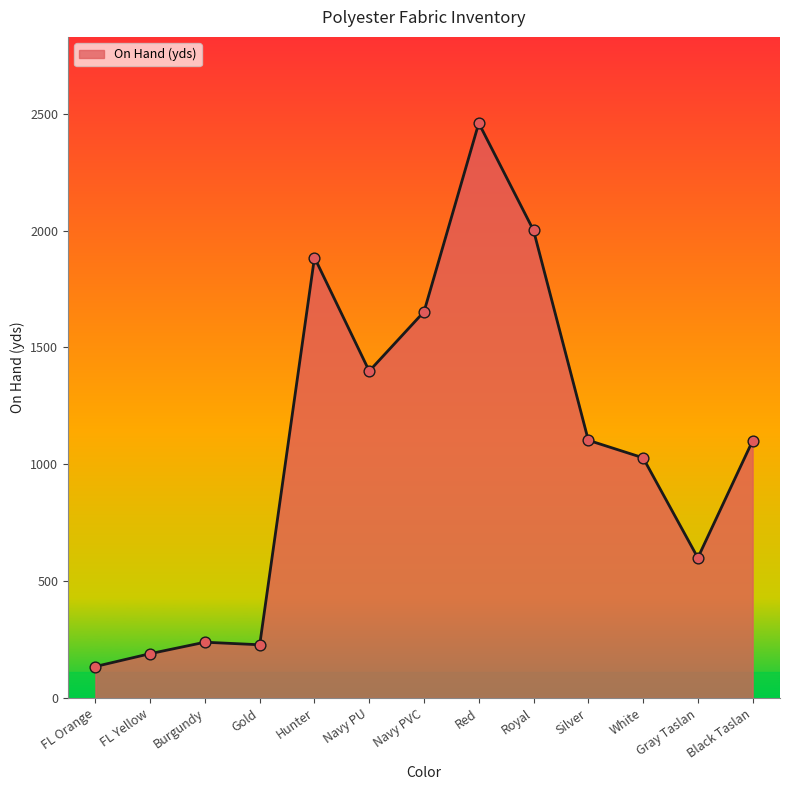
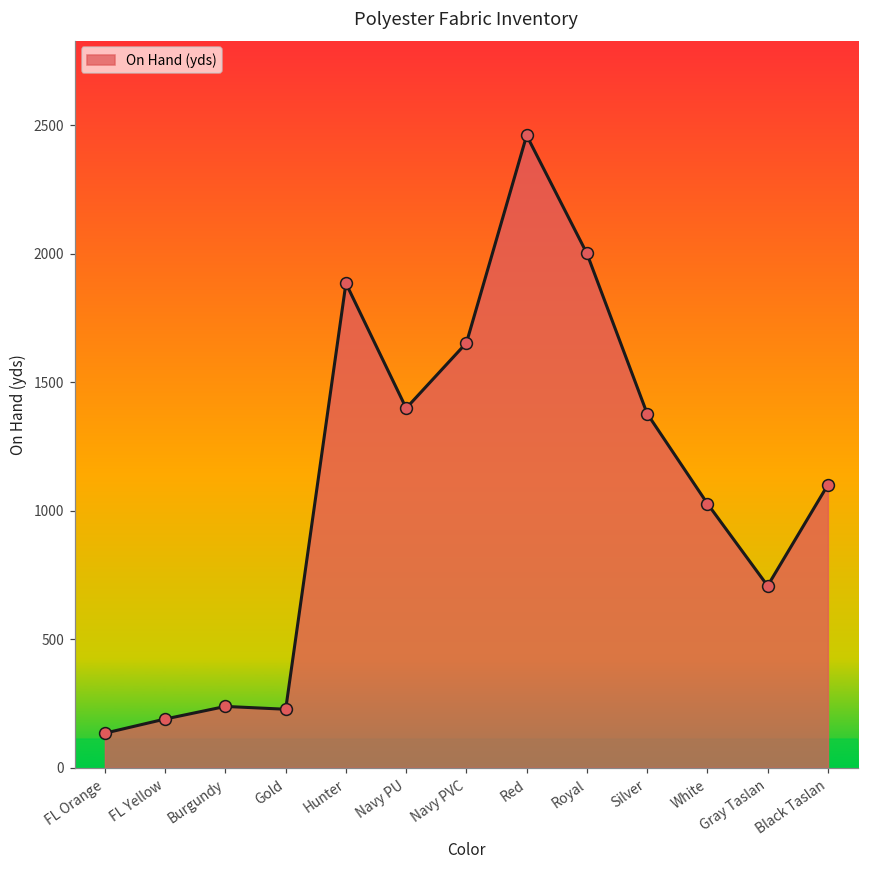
Silver: 1100 -> 1380
Gray Taslan: 600 -> 710
